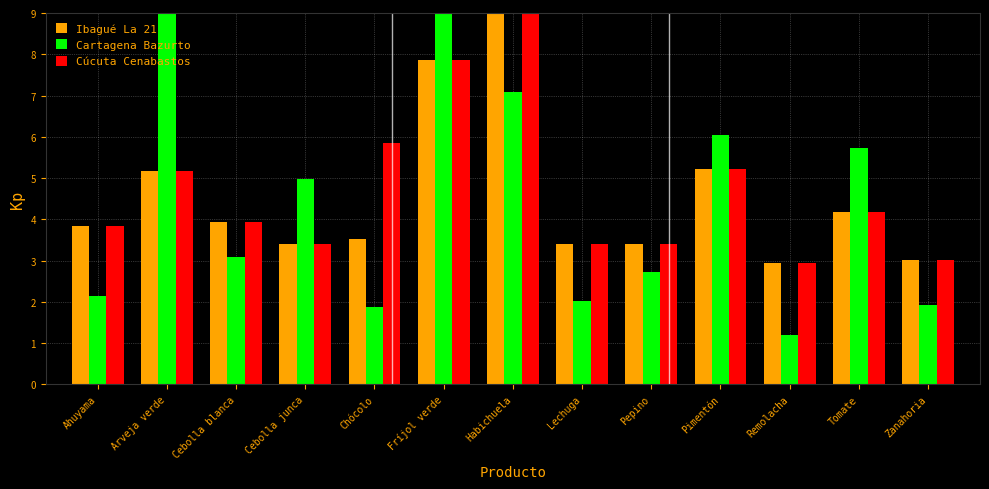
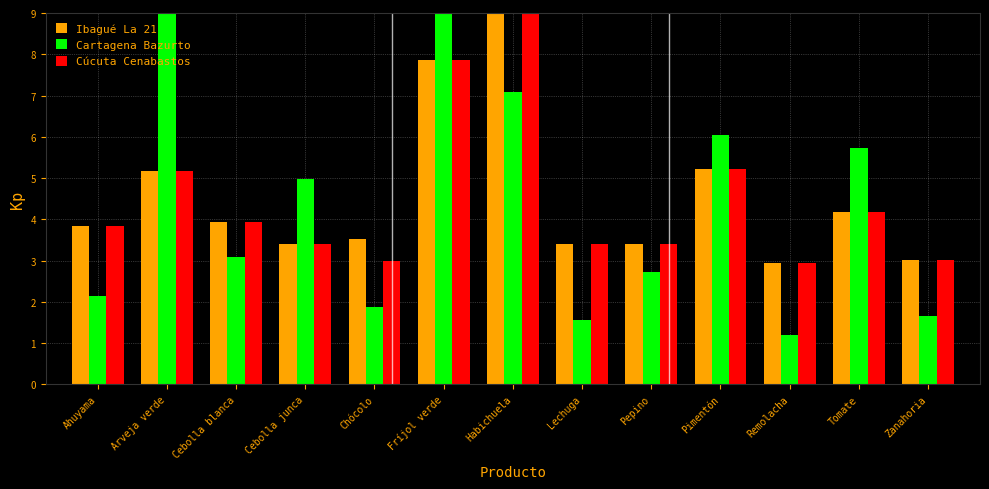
Cúcuta Cenabastos, Chócolo: 5.9 -> 3.0
Cartagena Bazurto, Lechuga: 2.0 -> 1.6
Cartagena Bazurto, Zanahoria: 1.9 -> 1.7
